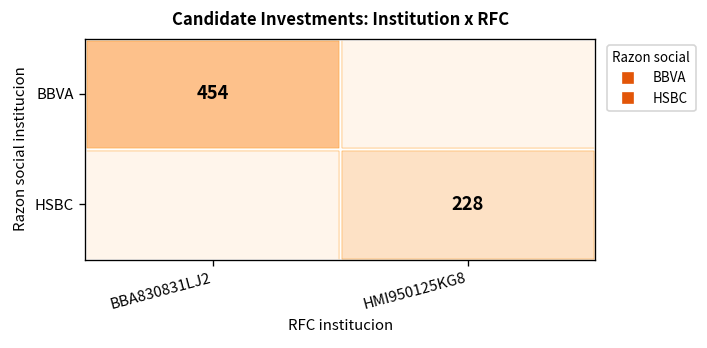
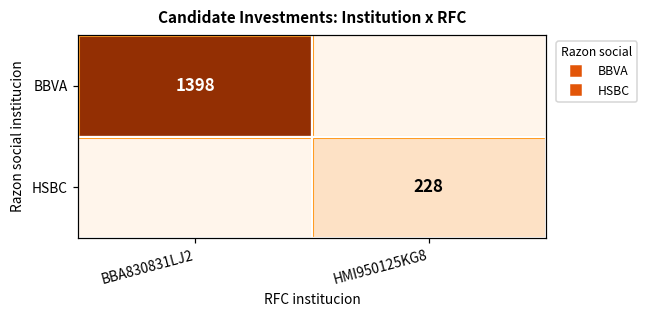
BBVA, BBA830831LJ2: 454 -> 1398
